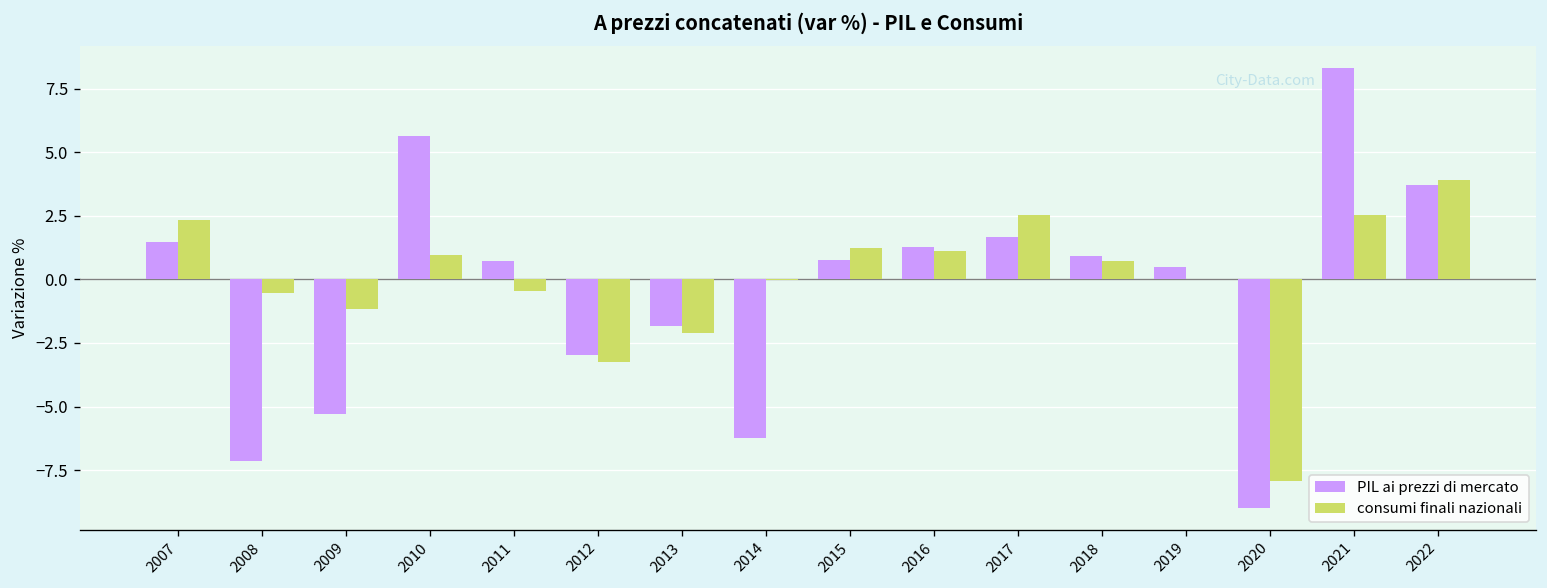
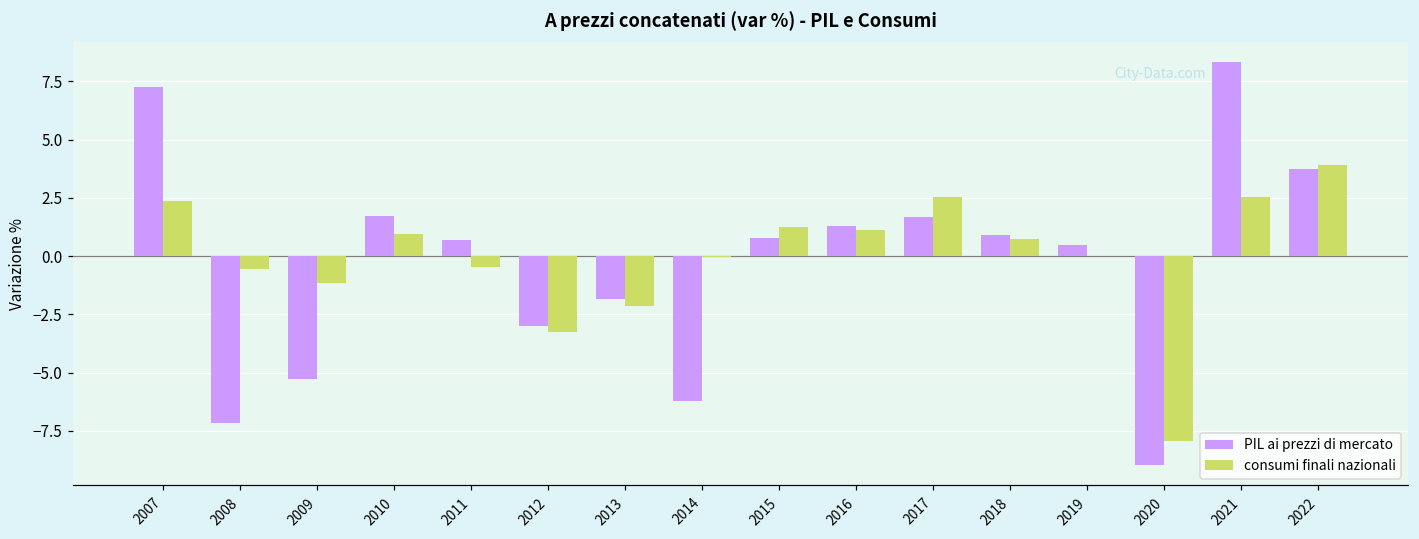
PIL ai prezzi di mercato, 2007: 1.5 -> 7.2
PIL ai prezzi di mercato, 2010: 5.6 -> 1.7
